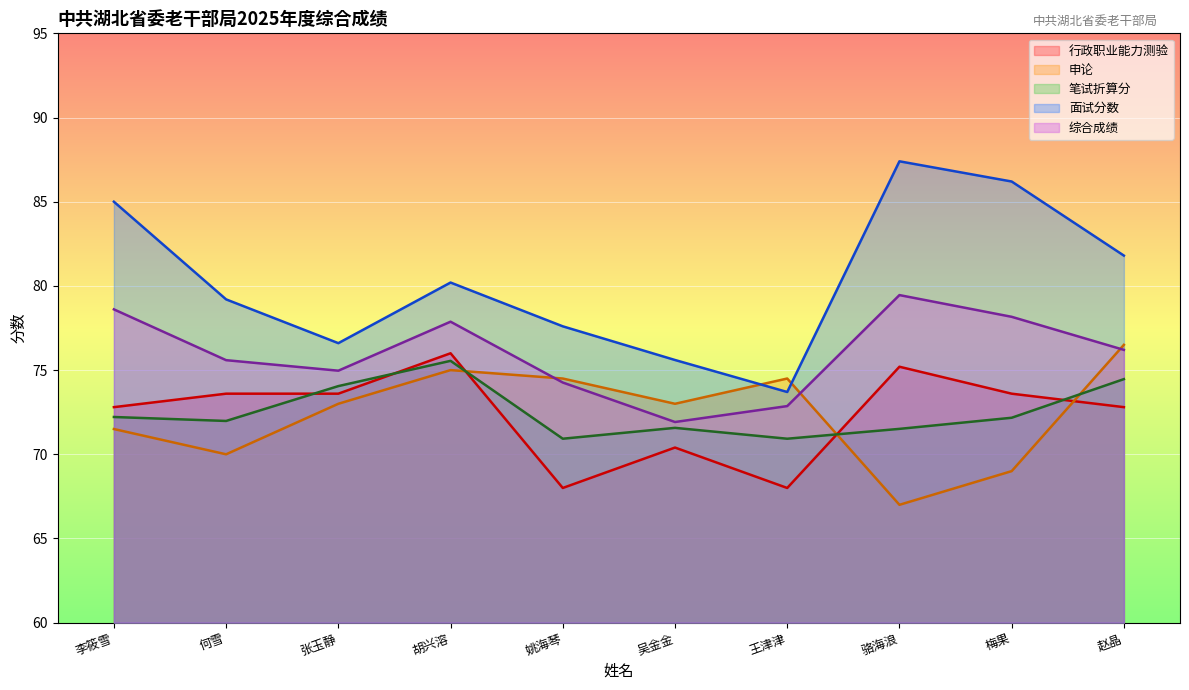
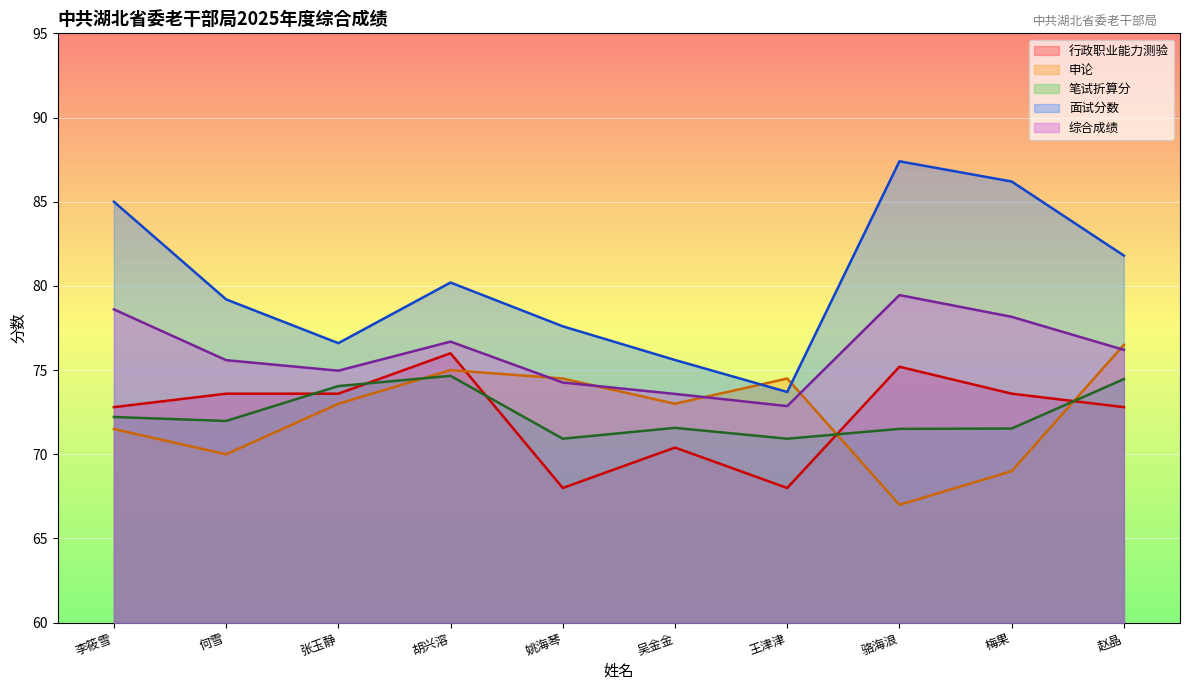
笔试折算分, 胡兴溶: 75.6 -> 74.7
综合成绩, 胡兴溶: 77.9 -> 76.7
综合成绩, 吴金金: 71.9 -> 73.6
笔试折算分, 梅果: 72.2 -> 71.5
